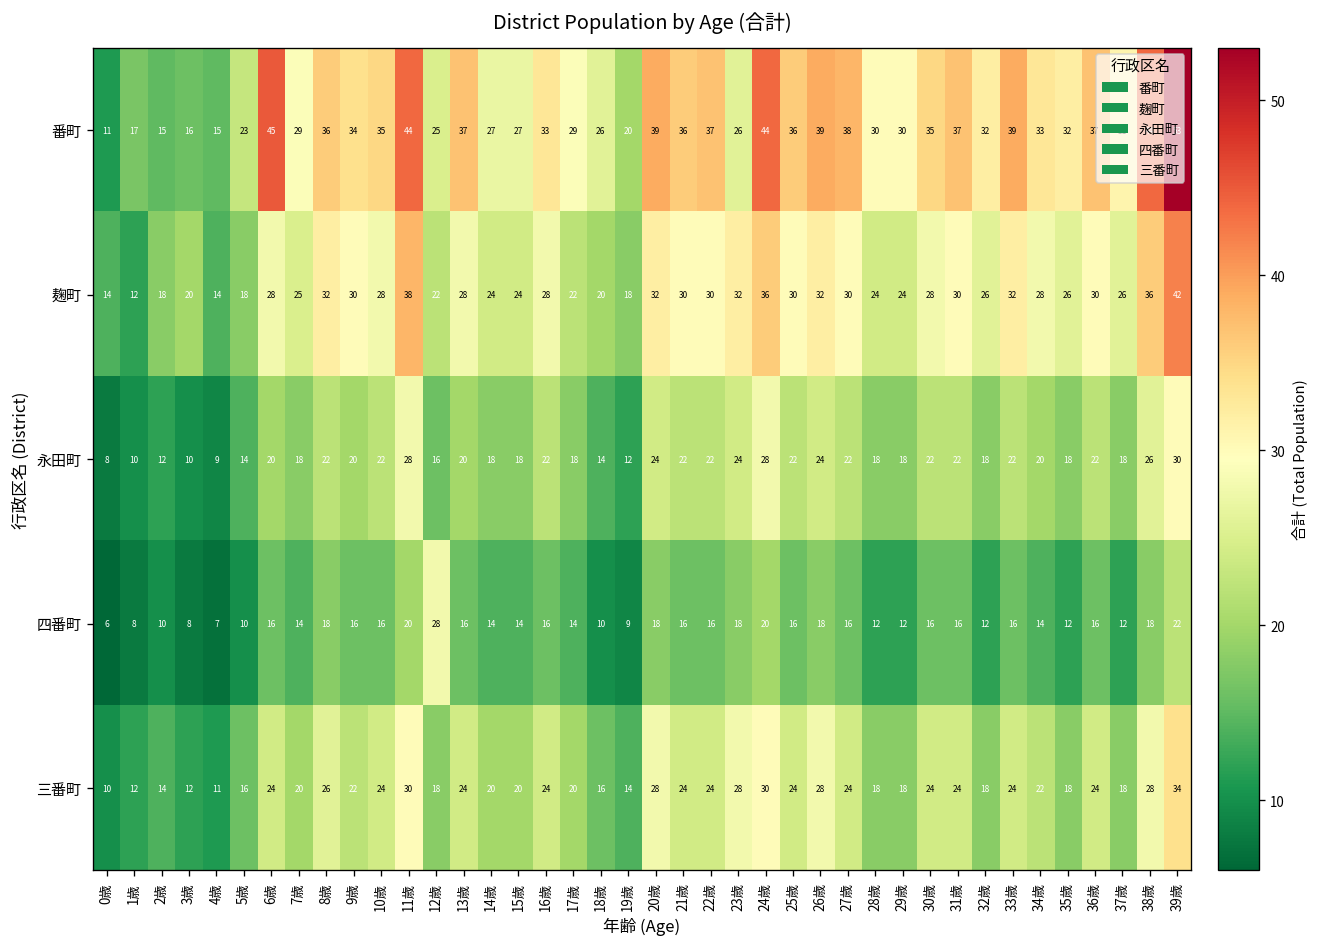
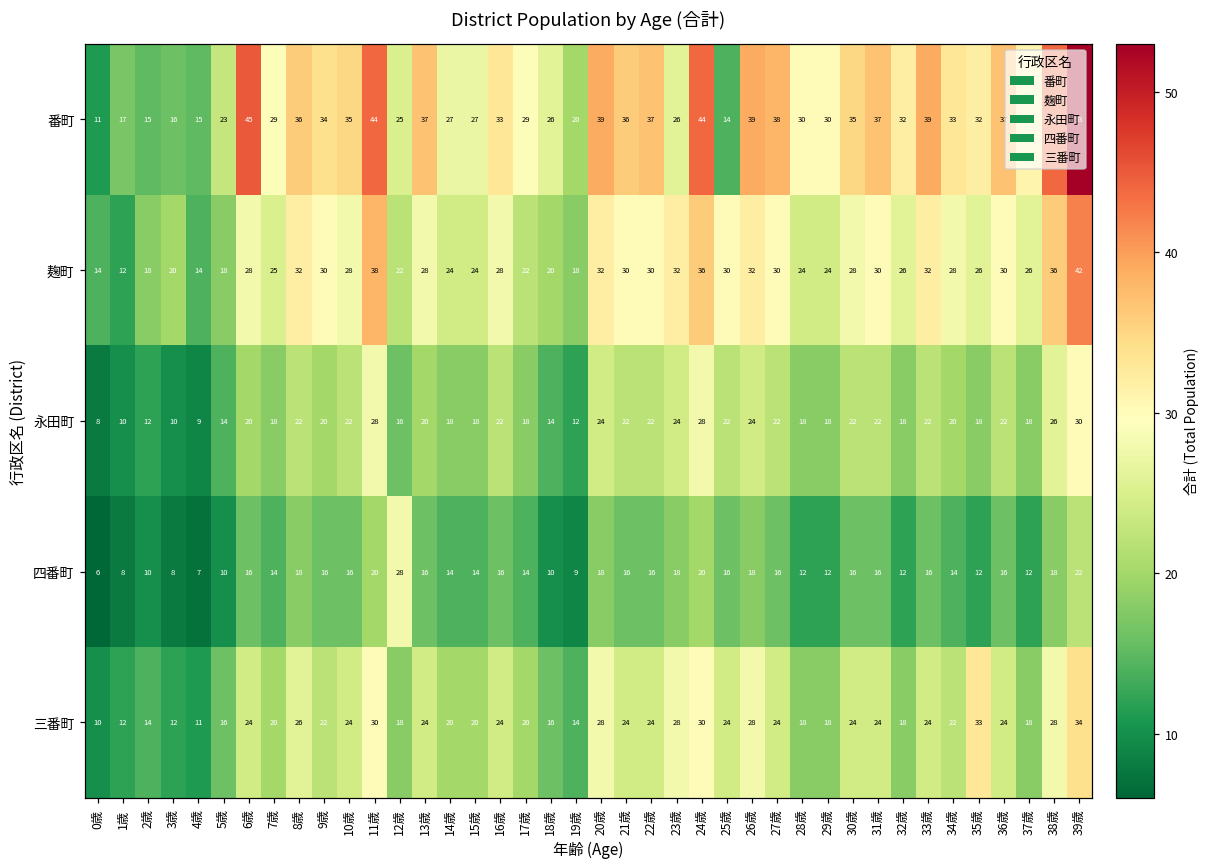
番町, 25歳: 36 -> 14
三番町, 35歳: 18 -> 33
